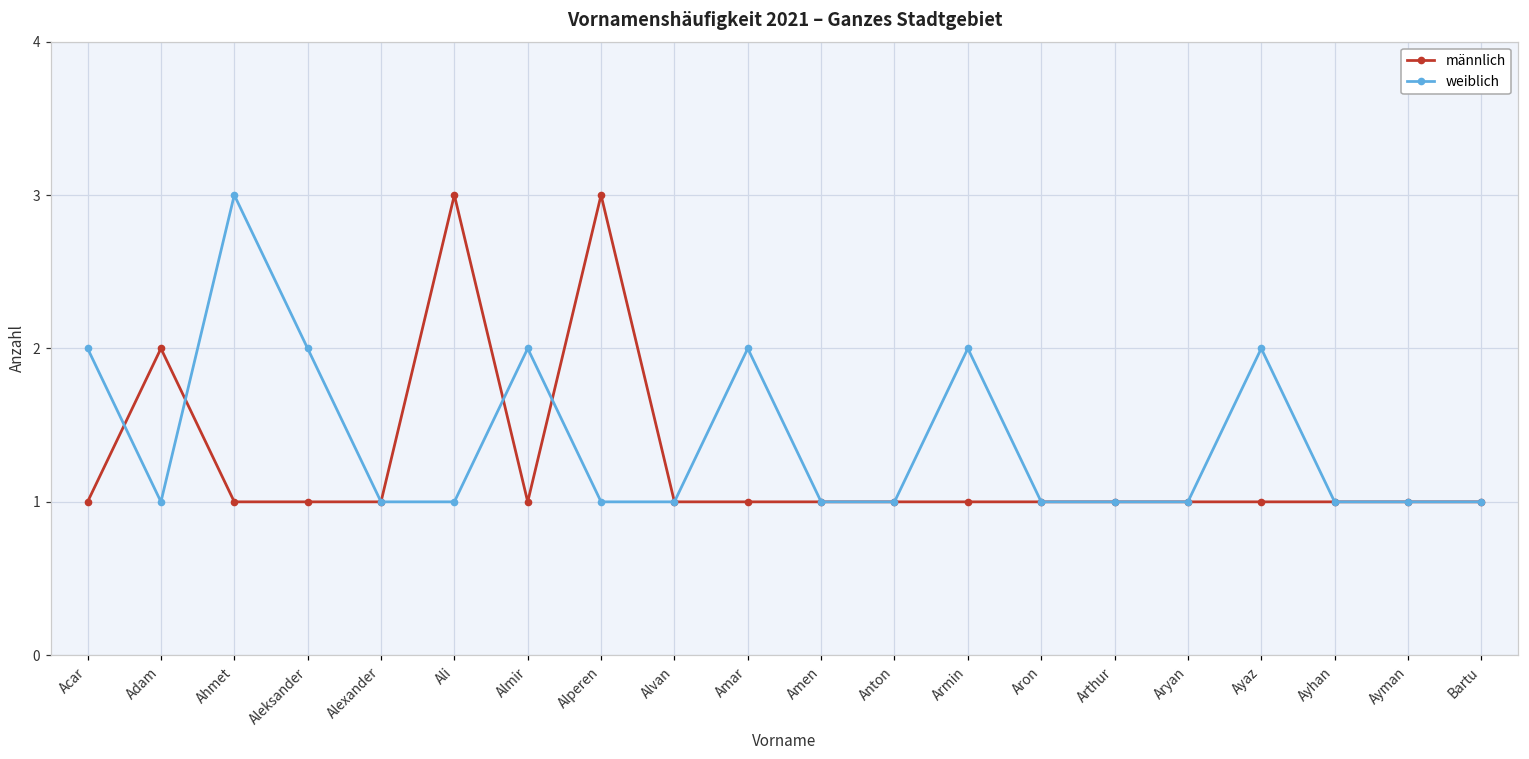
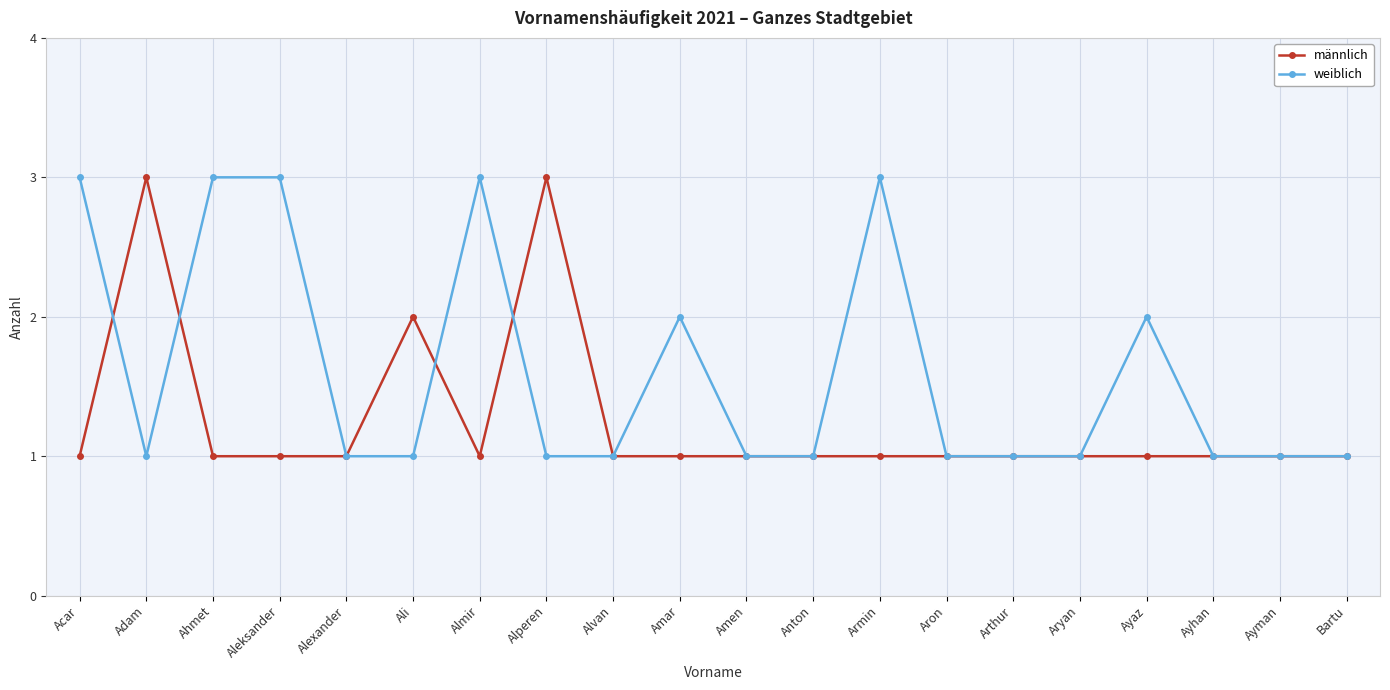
weiblich, Acar: 2 -> 3
männlich, Adam: 2 -> 3
weiblich, Aleksander: 2 -> 3
männlich, Ali: 3 -> 2
weiblich, Almir: 2 -> 3
weiblich, Armin: 2 -> 3
